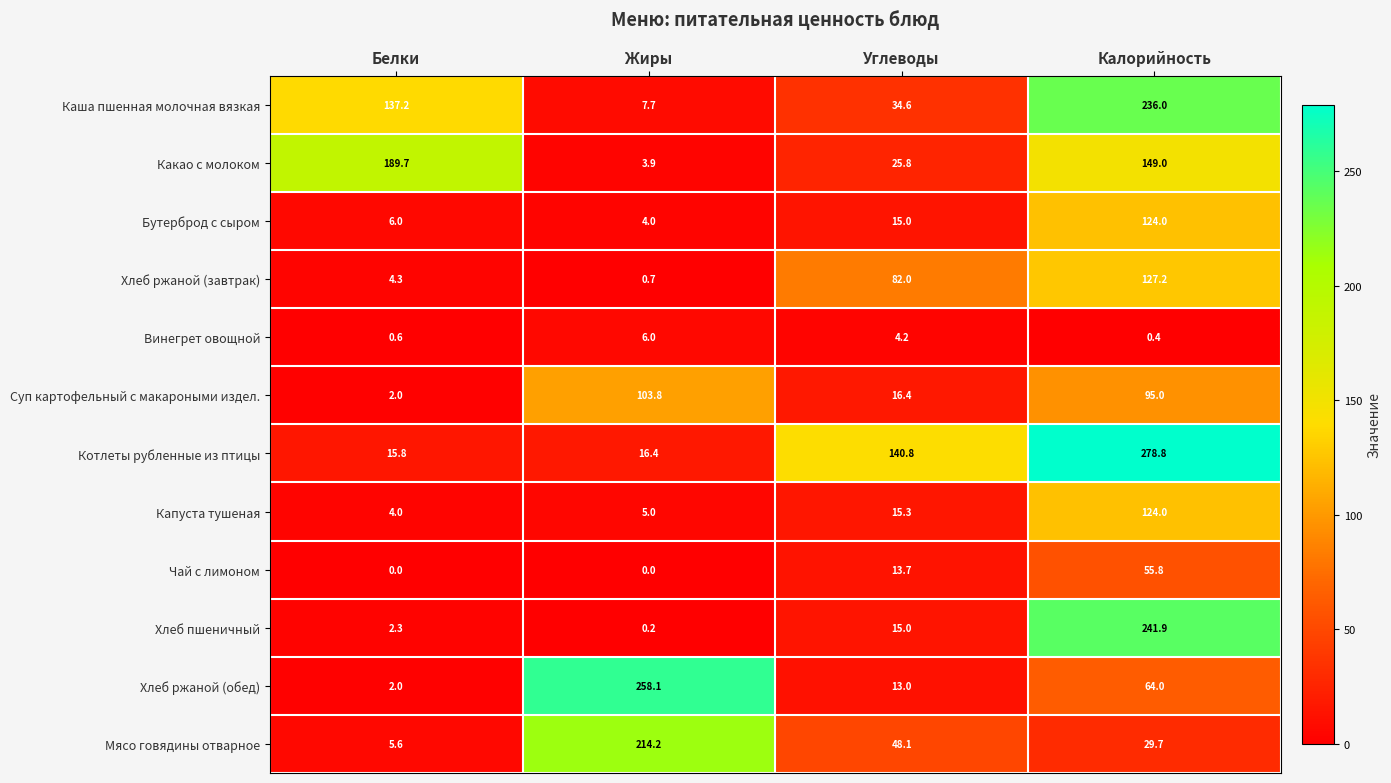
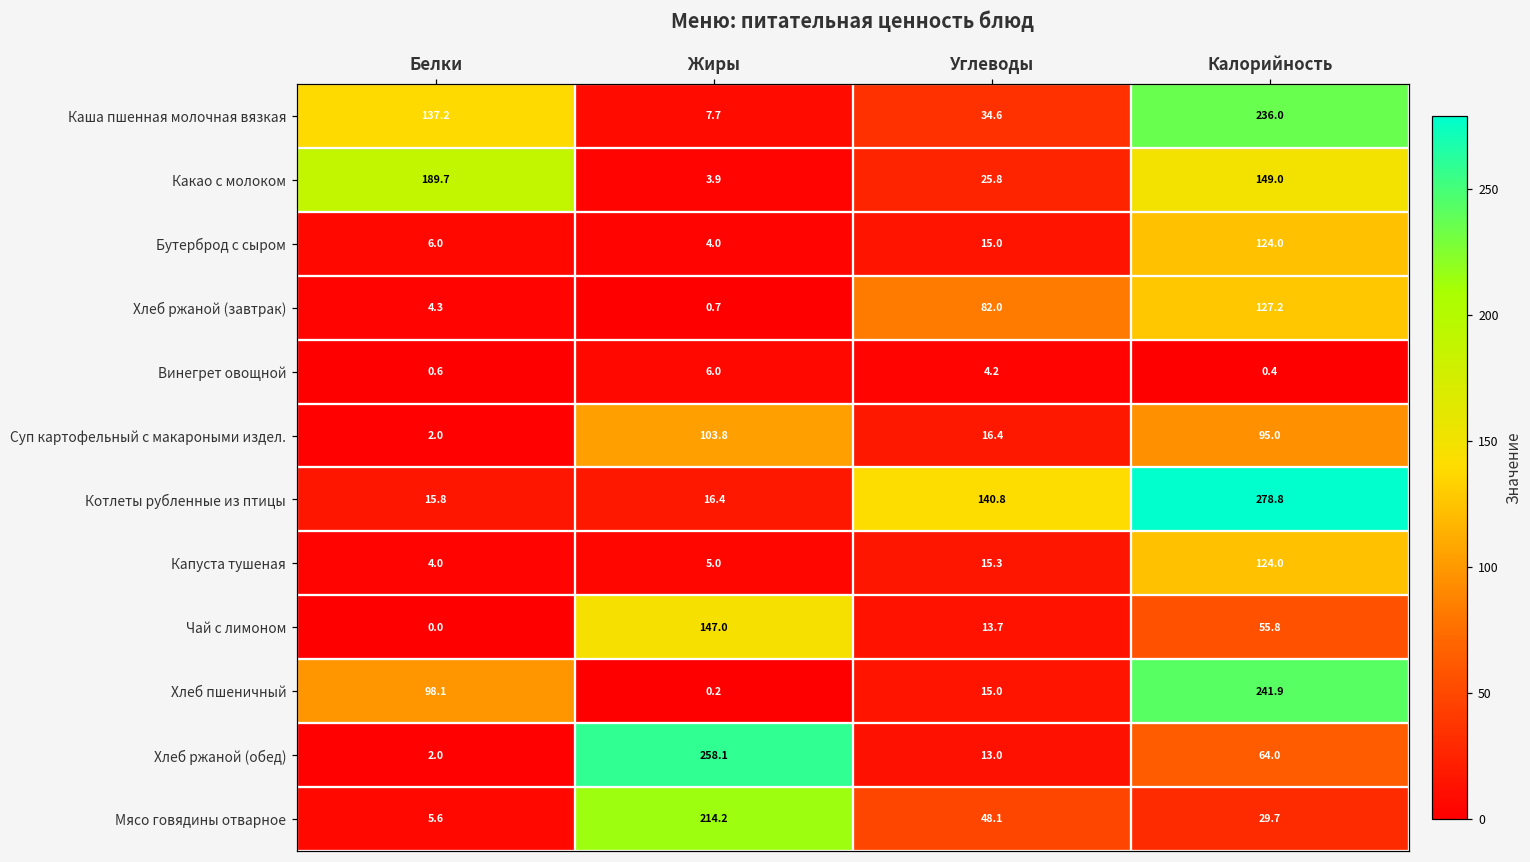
Чай с лимоном, Жиры: 0.0 -> 147.0
Хлеб пшеничный, Белки: 2.3 -> 98.1
